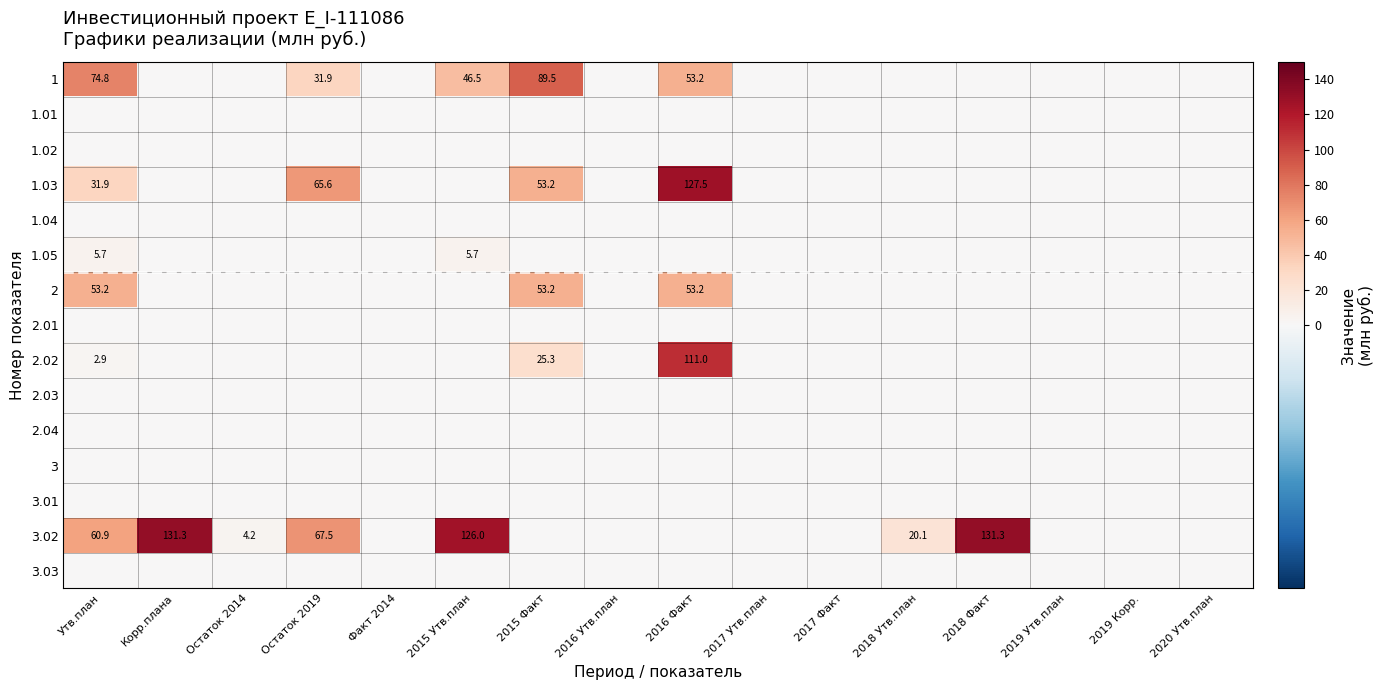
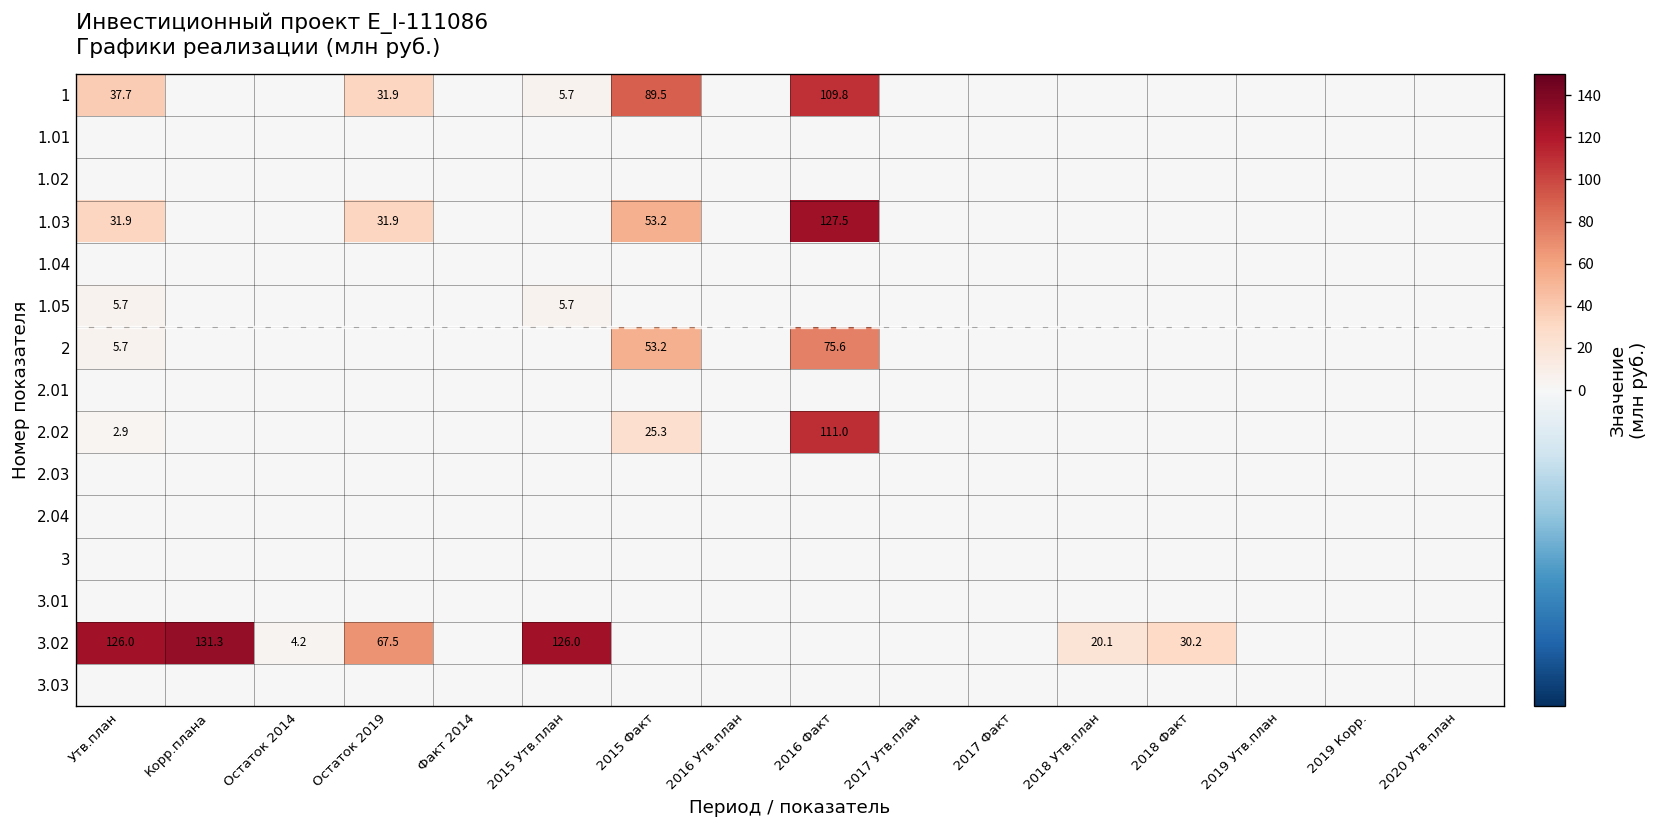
1, Утв.план: 74.8 -> 37.7
1, 2015 Утв.план: 46.5 -> 5.7
1, 2016 Факт: 53.2 -> 109.8
1.03, Остаток 2019: 65.6 -> 31.9
2, Утв.план: 53.2 -> 5.7
2, 2016 Факт: 53.2 -> 75.6
3.02, Утв.план: 60.9 -> 126.0
3.02, 2018 Факт: 131.3 -> 30.2
